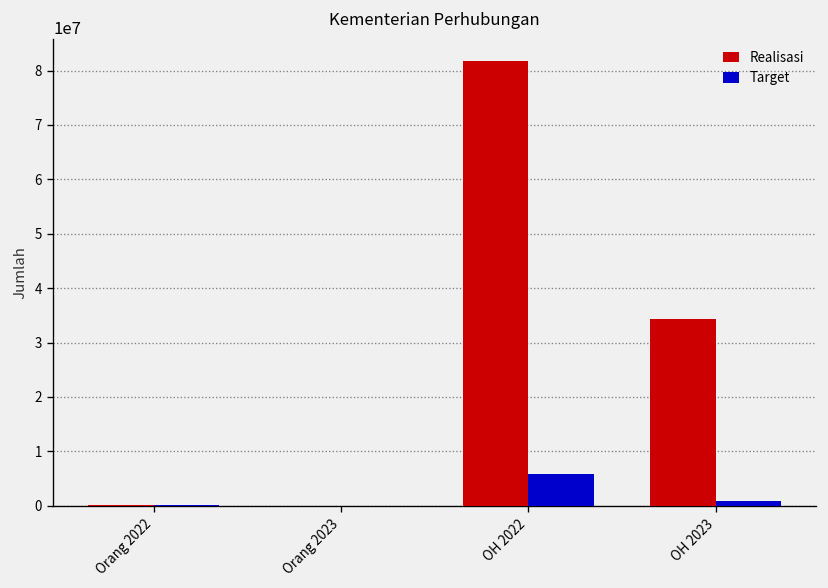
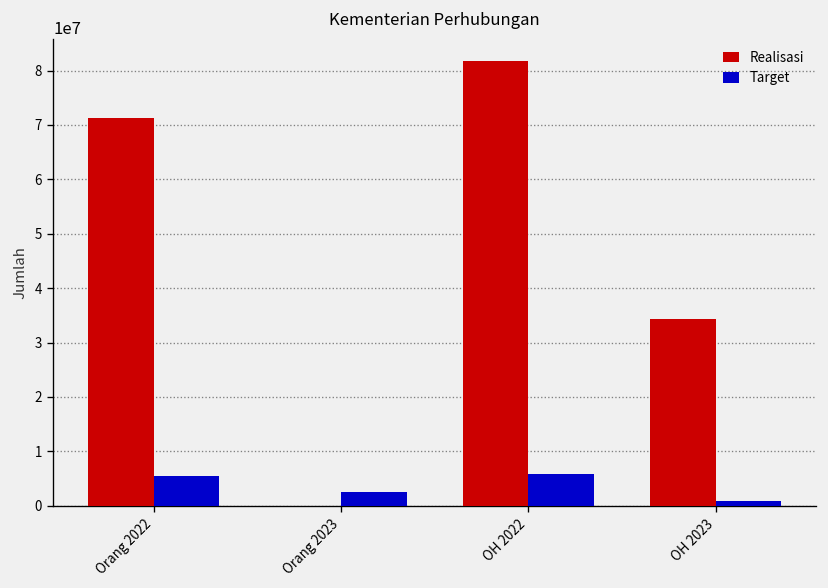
Realisasi, Orang 2022: 0 -> 71000000
Target, Orang 2022: 0 -> 5000000
Target, Orang 2023: 0 -> 2000000
